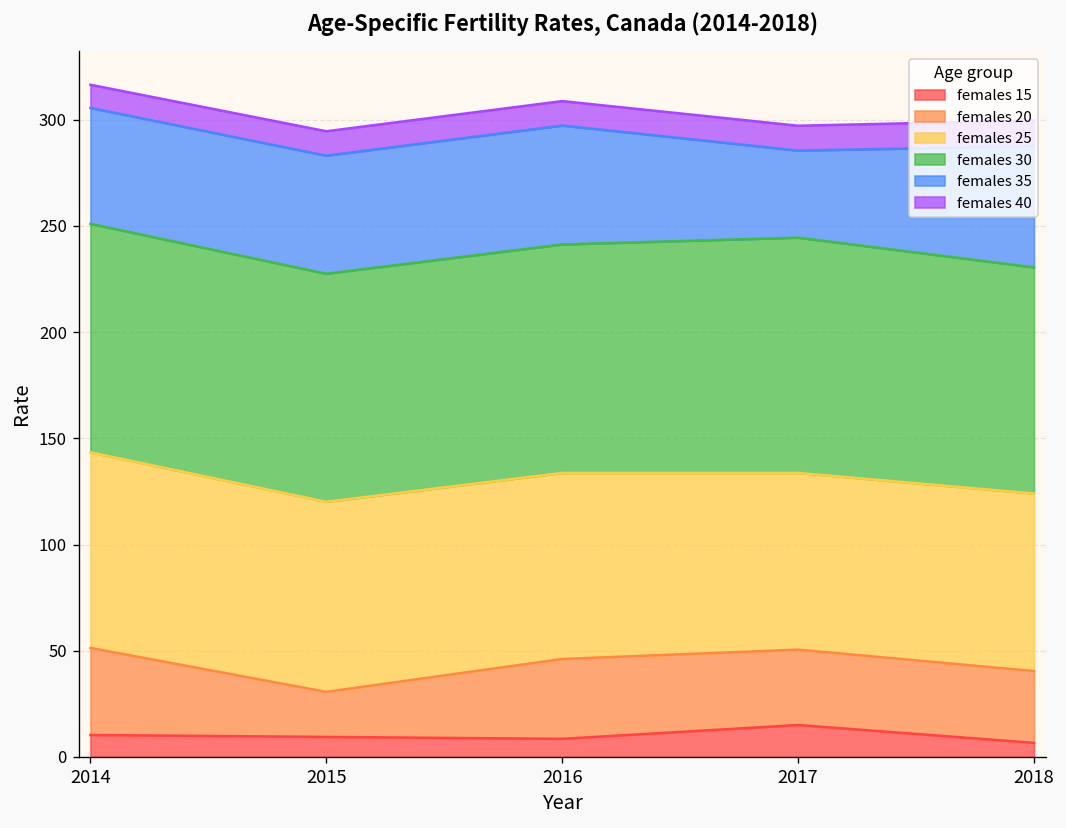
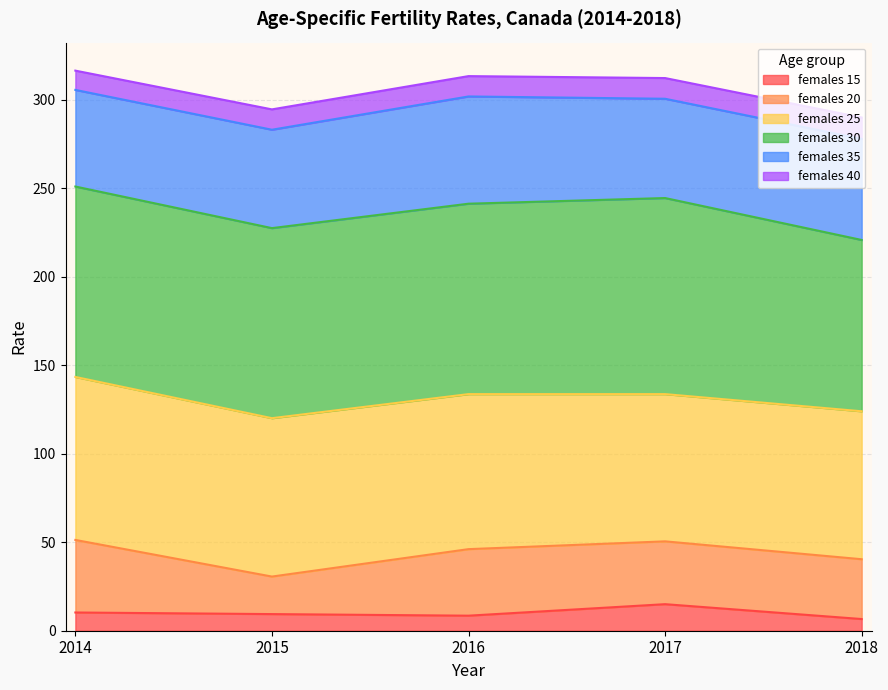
females 35, 2016: 56 -> 61
females 35, 2017: 41 -> 56
females 30, 2018: 107 -> 97
